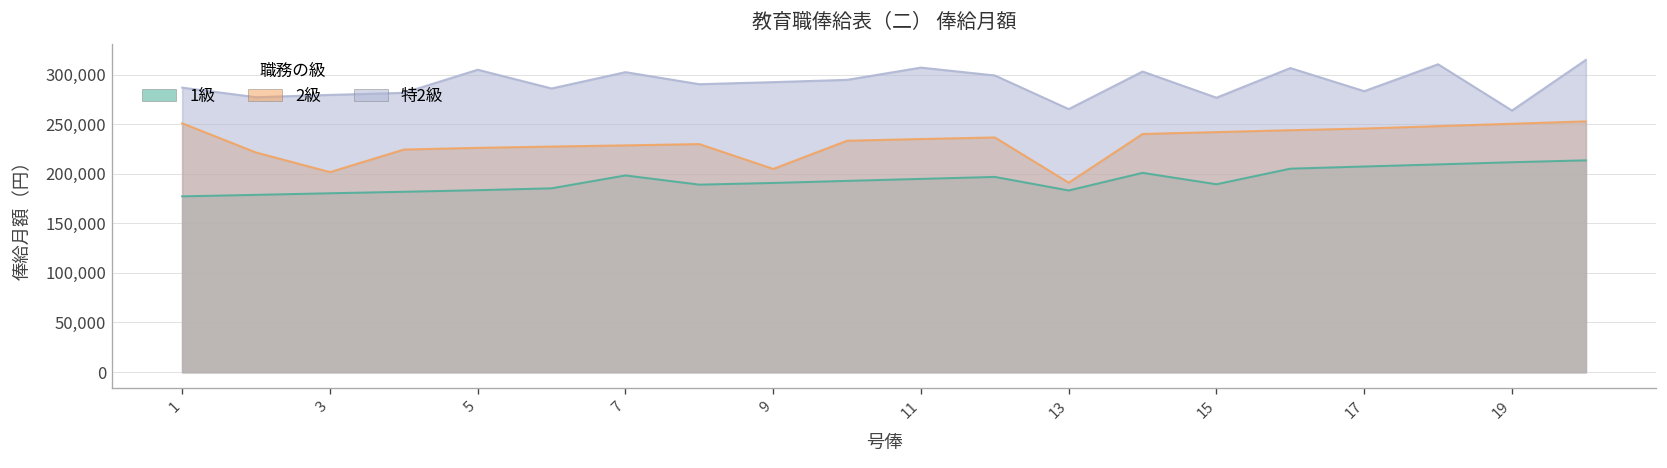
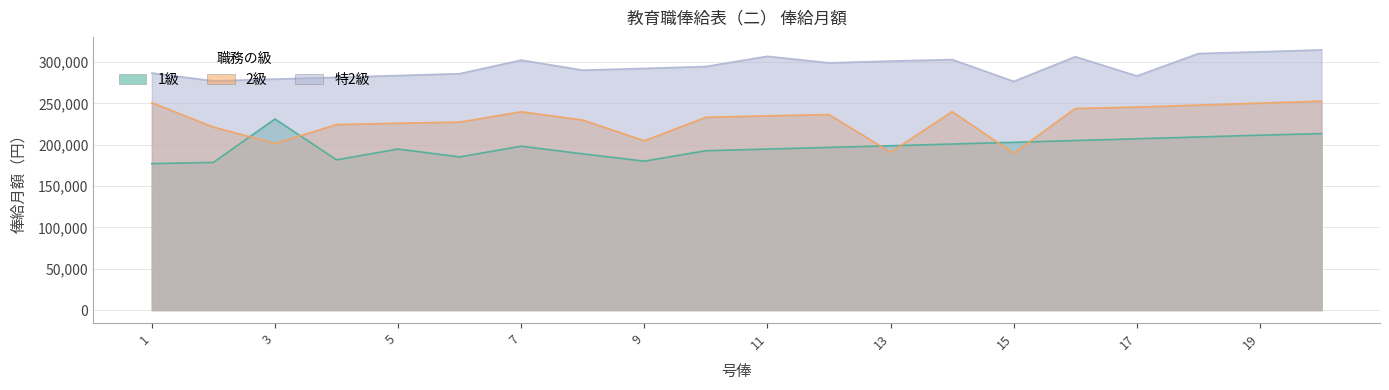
1級, 3: 180,000 -> 230,000
1級, 5: 180,000 -> 190,000
特2級, 5: 300,000 -> 280,000
2級, 7: 230,000 -> 240,000
1級, 9: 190,000 -> 180,000
1級, 13: 180,000 -> 200,000
特2級, 13: 270,000 -> 300,000
1級, 15: 190,000 -> 200,000
2級, 15: 240,000 -> 190,000
特2級, 19: 260,000 -> 310,000
